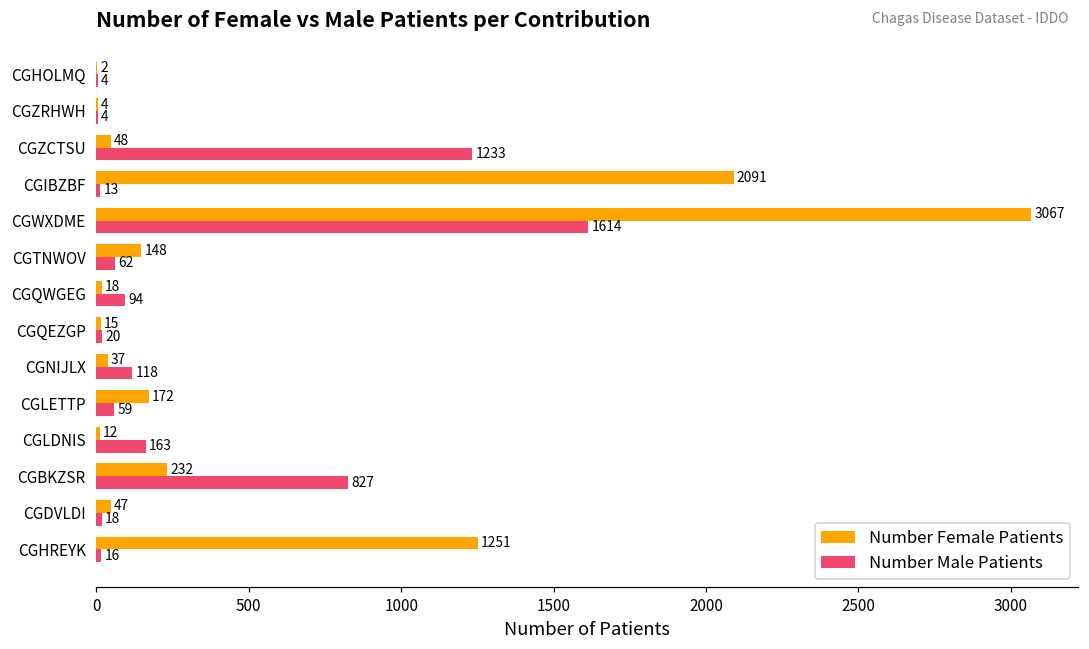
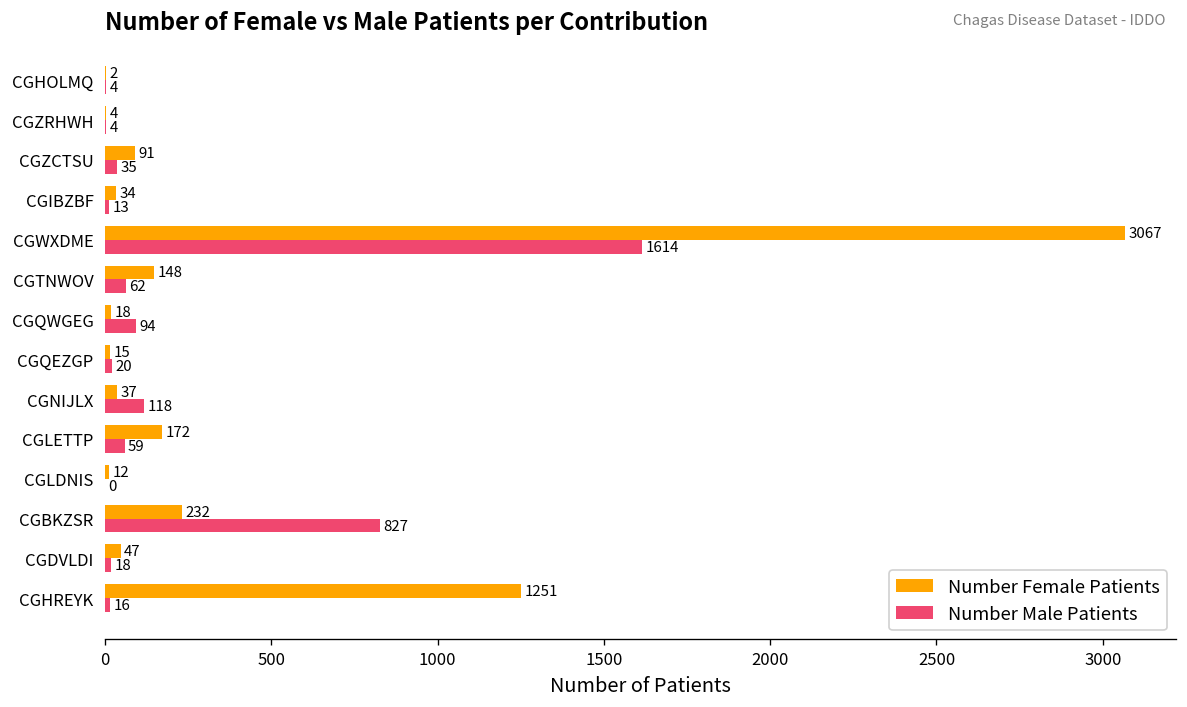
Number Female Patients, CGZCTSU: 48 -> 91
Number Male Patients, CGZCTSU: 1233 -> 35
Number Female Patients, CGIBZBF: 2091 -> 34
Number Male Patients, CGLDNIS: 163 -> 0
